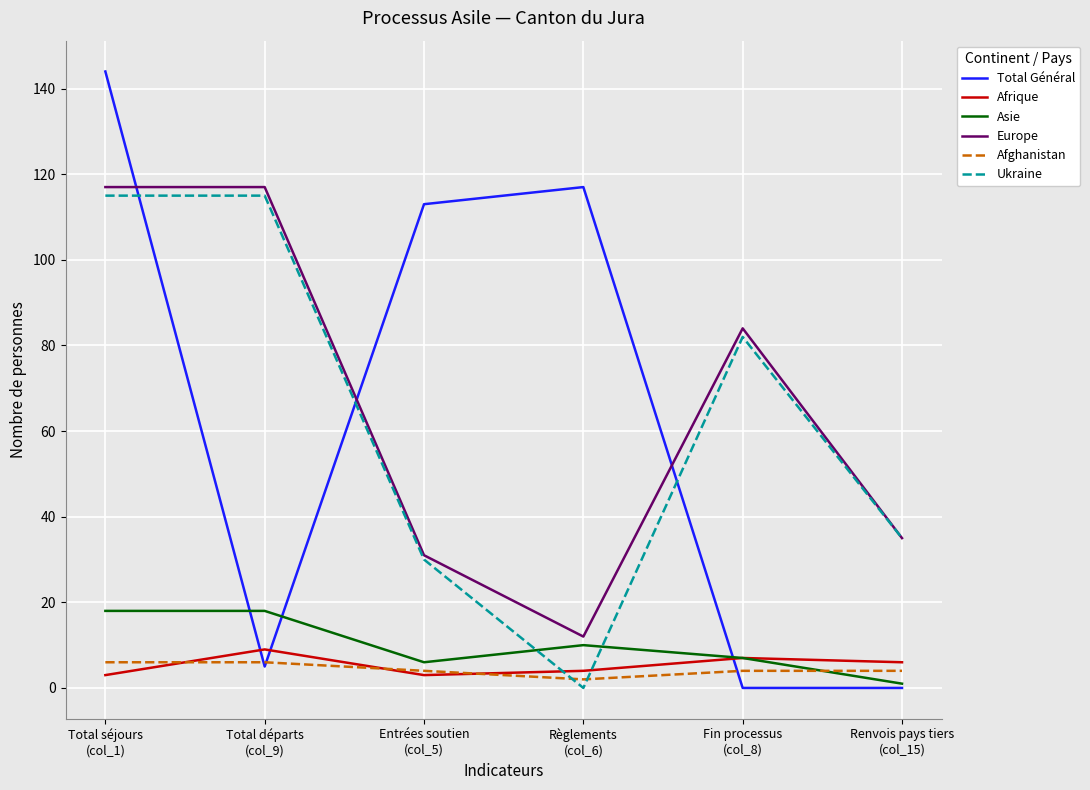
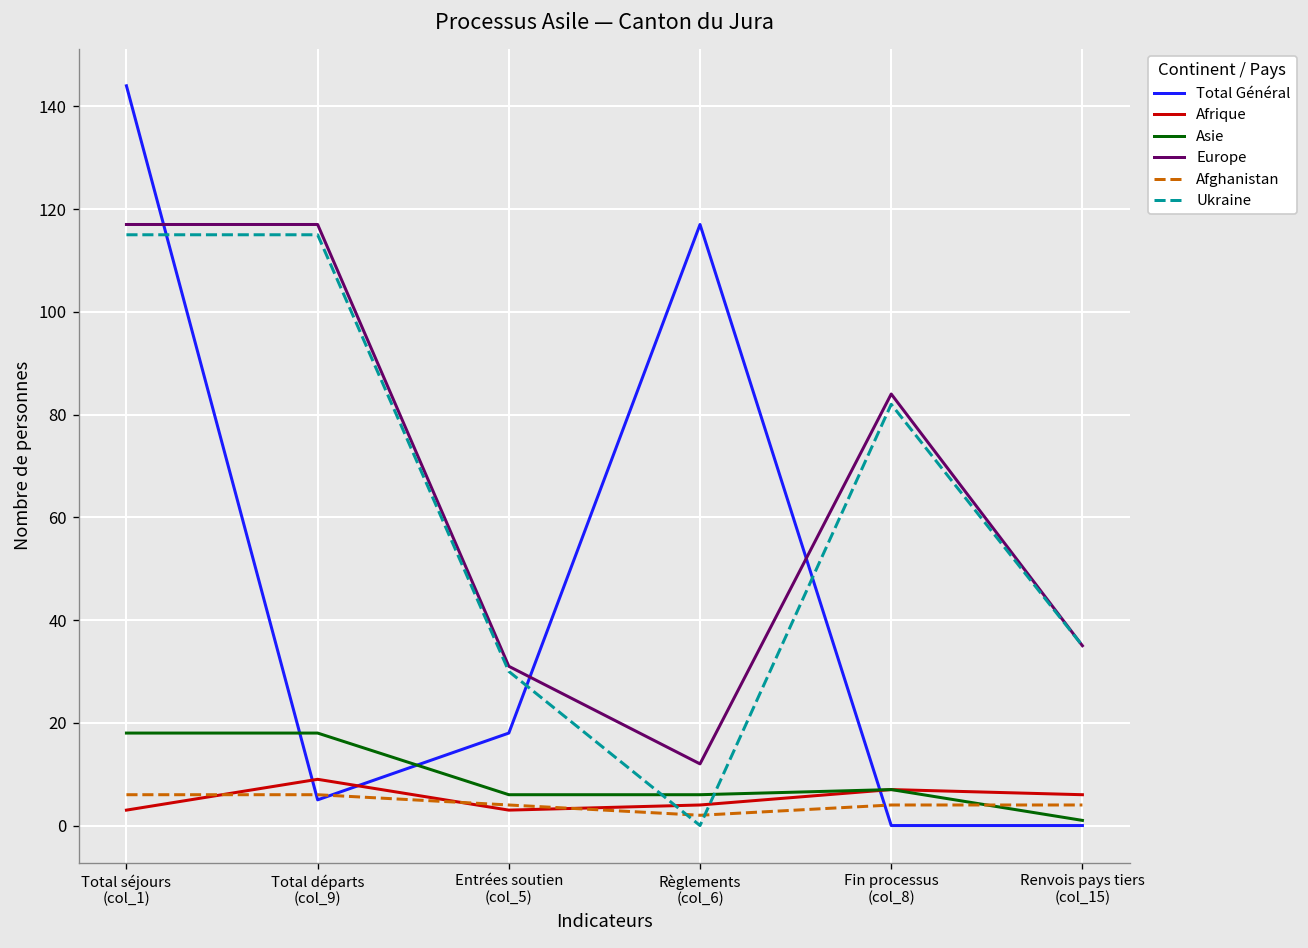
Total Général, Entrées soutien (col_5): 113 -> 18
Asie, Règlements (col_6): 10 -> 6
